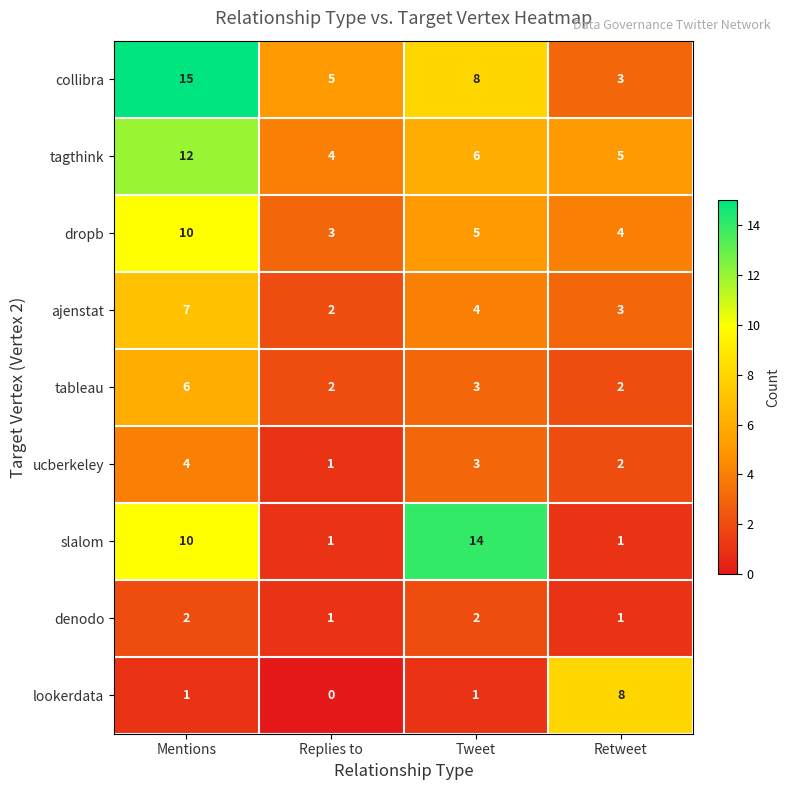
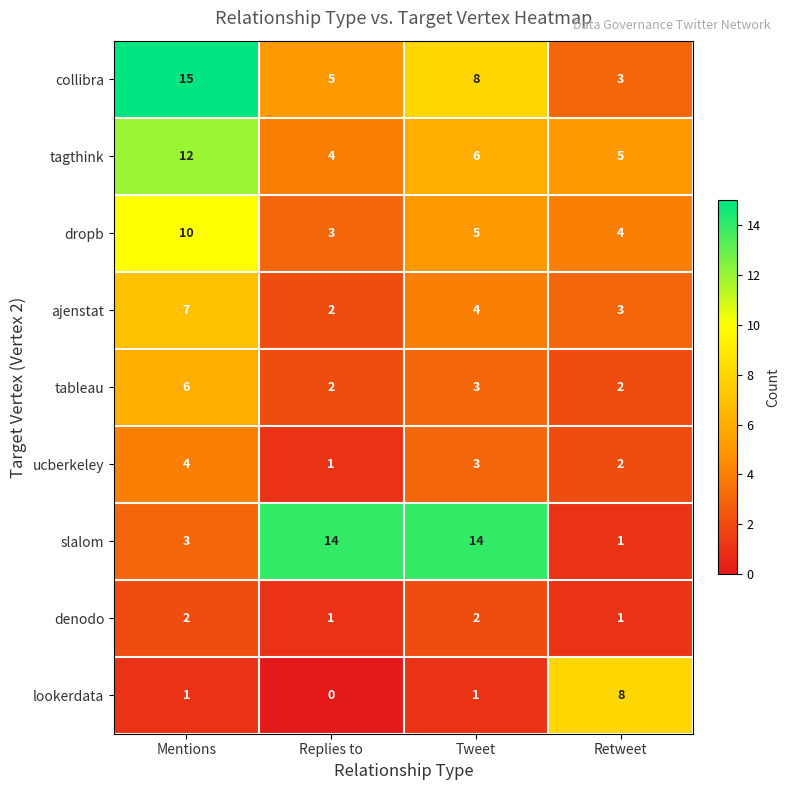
slalom, Mentions: 10 -> 3
slalom, Replies to: 1 -> 14
